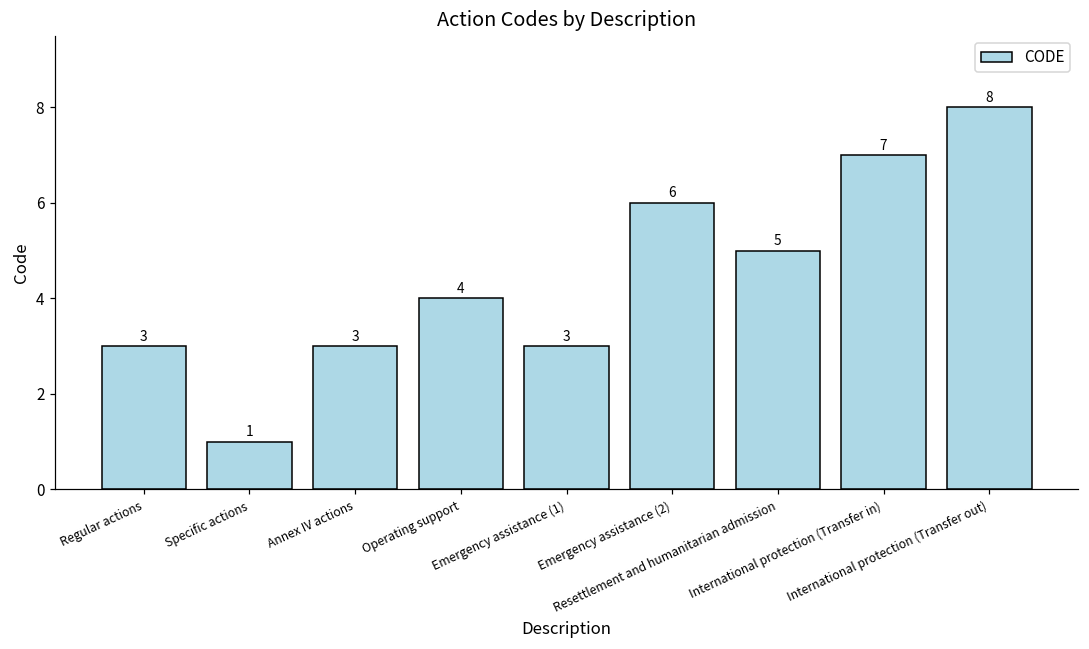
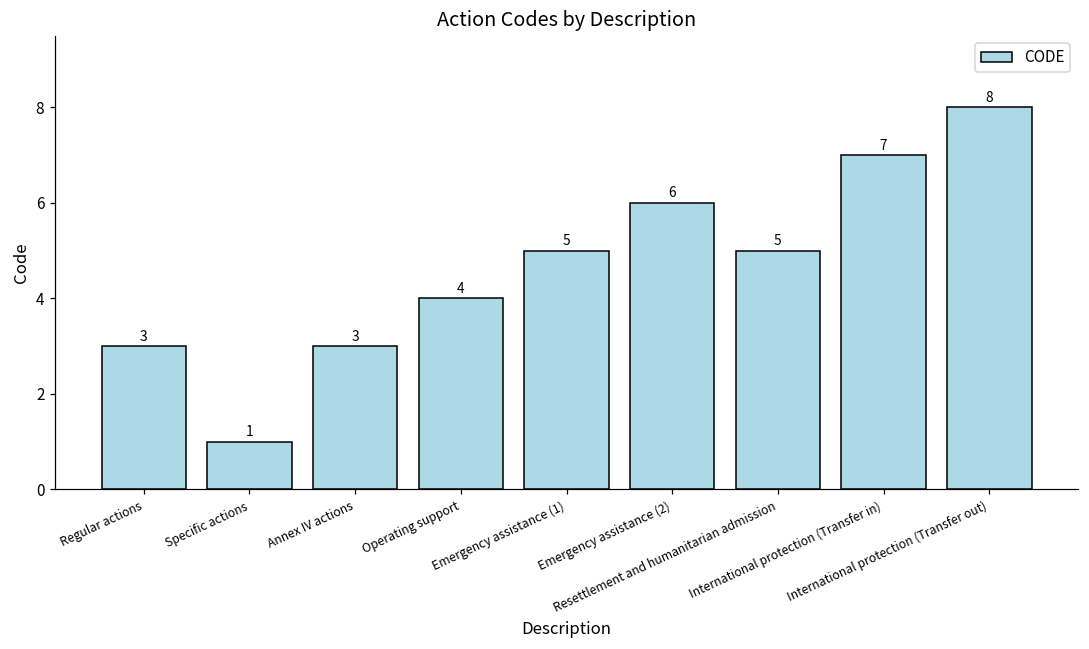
Emergency assistance (1): 3 -> 5
